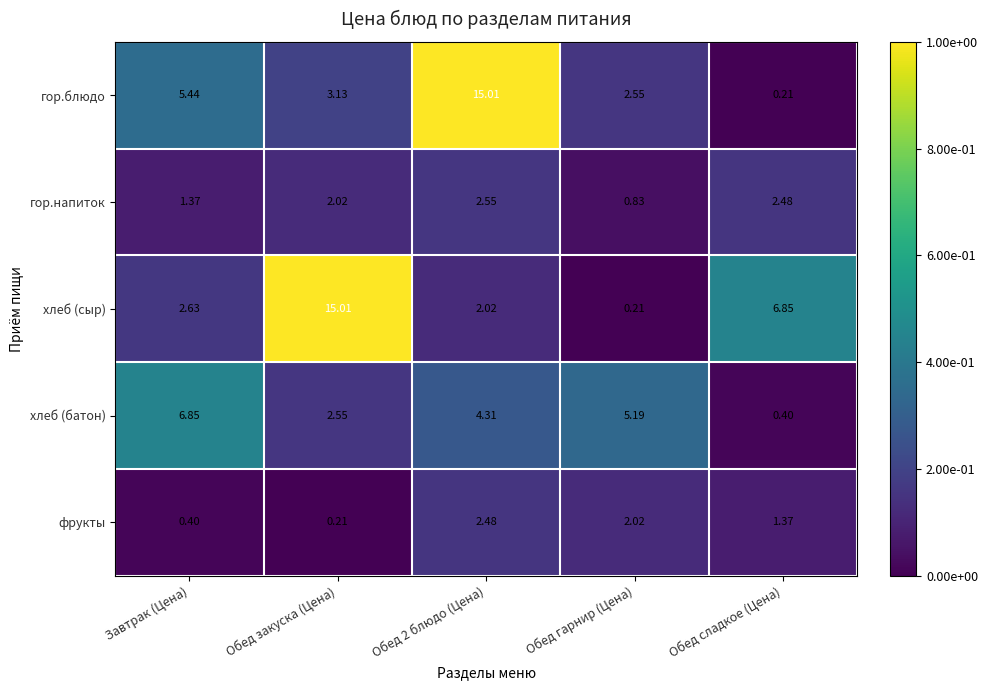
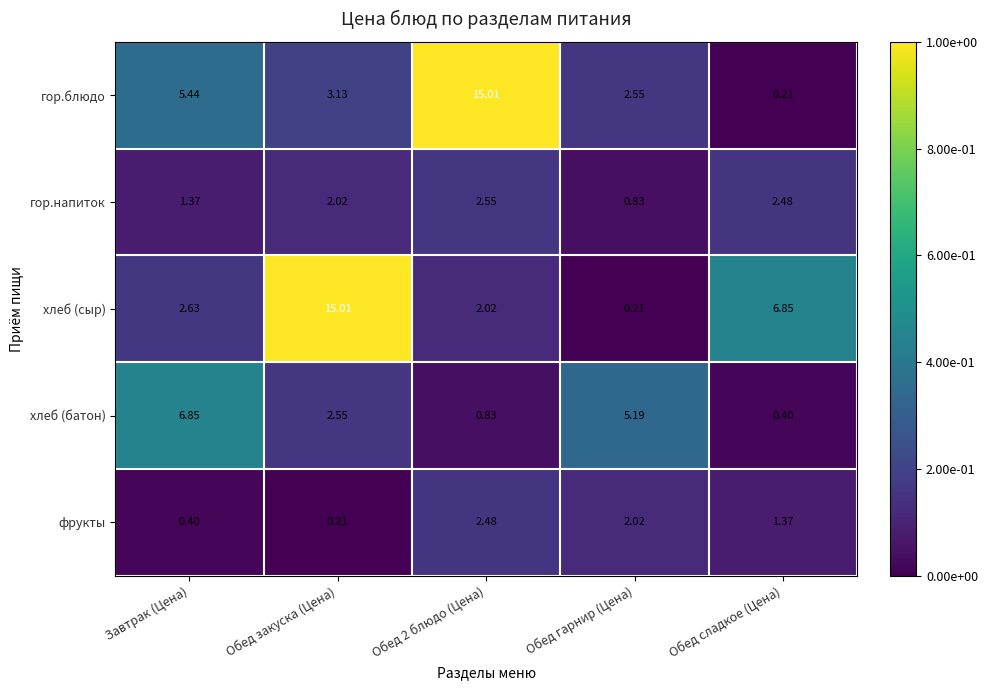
хлеб (батон), Обед 2 блюдо (Цена): 4.31 -> 0.83
